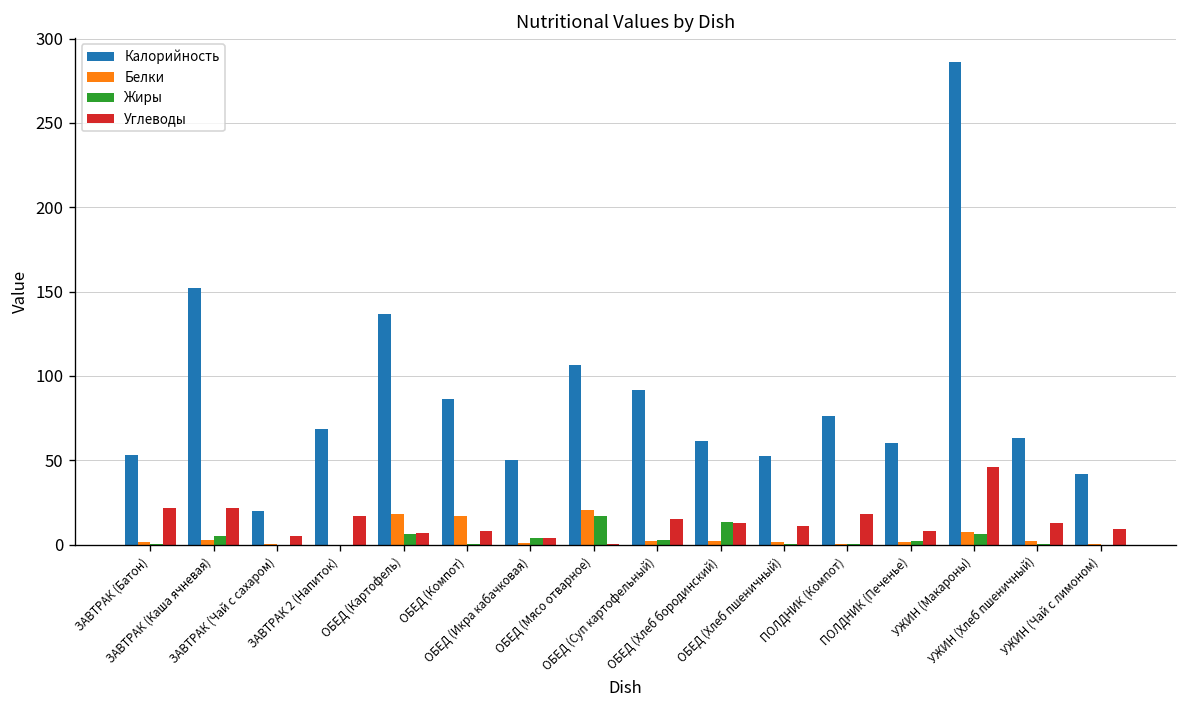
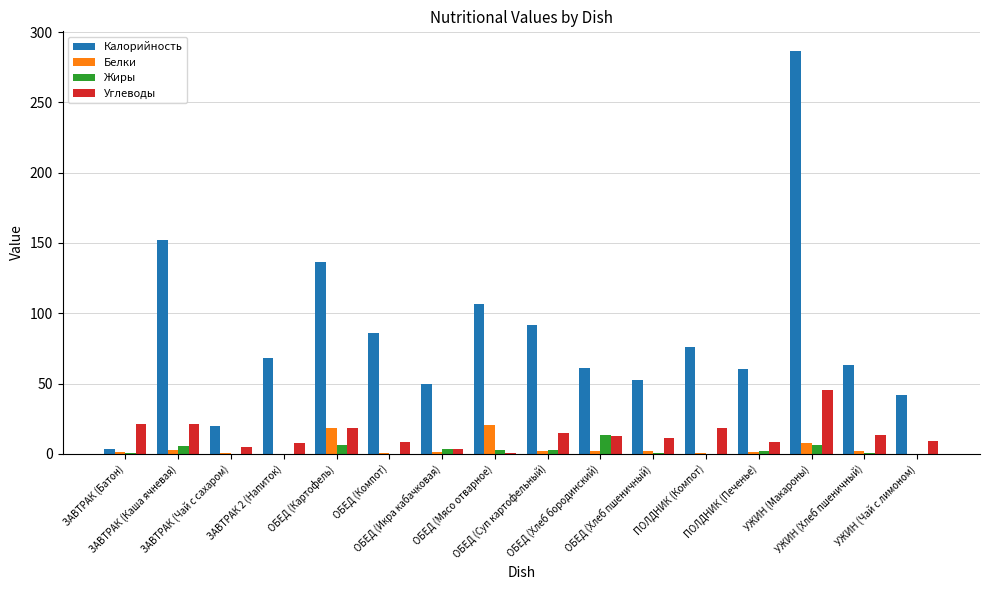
Калорийность, ЗАВТРАК (Батон): 53 -> 3
Углеводы, ЗАВТРАК 2 (Напиток): 17 -> 8
Углеводы, ОБЕД (Картофель): 7 -> 18
Белки, ОБЕД (Компот): 17 -> 0
Жиры, ОБЕД (Мясо отварное): 17 -> 3
